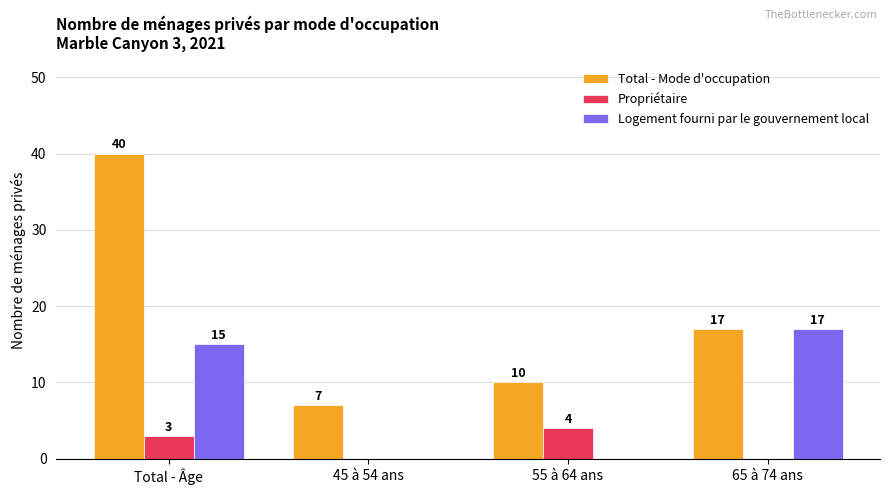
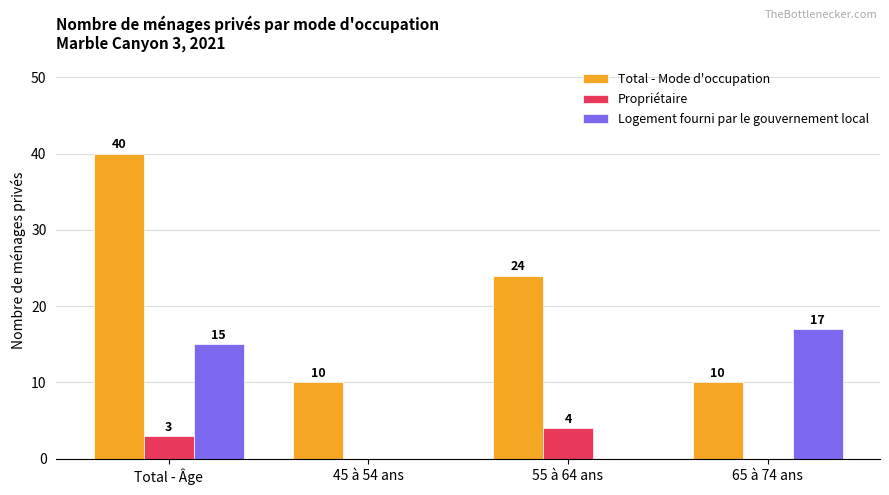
Total - Mode d'occupation, 45 à 54 ans: 7 -> 10
Total - Mode d'occupation, 55 à 64 ans: 10 -> 24
Total - Mode d'occupation, 65 à 74 ans: 17 -> 10
